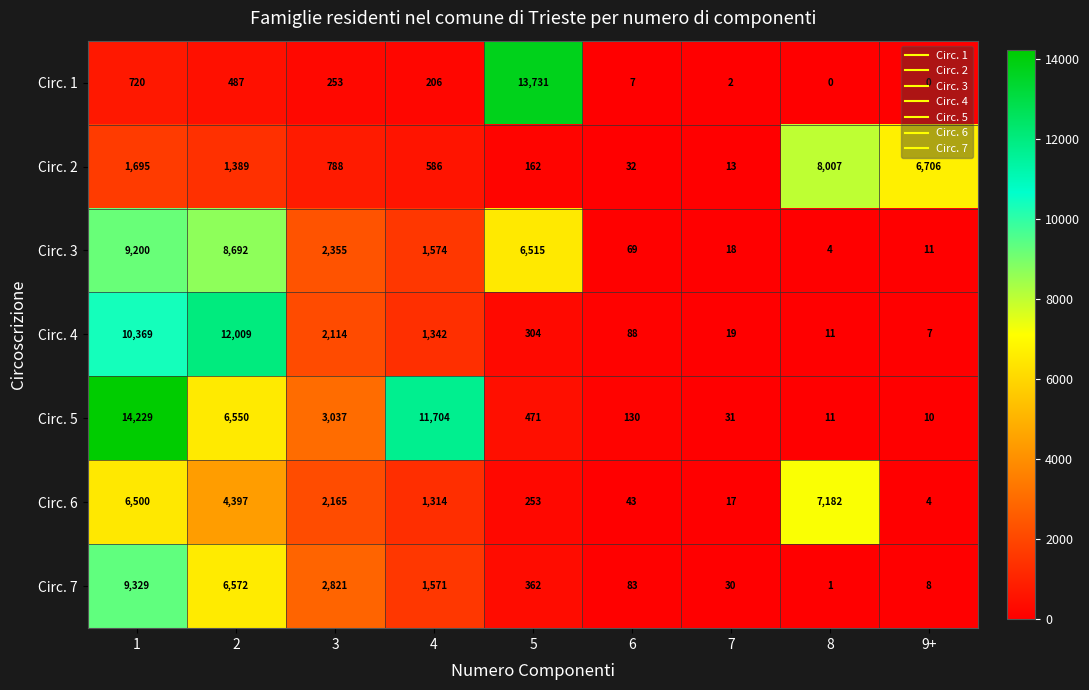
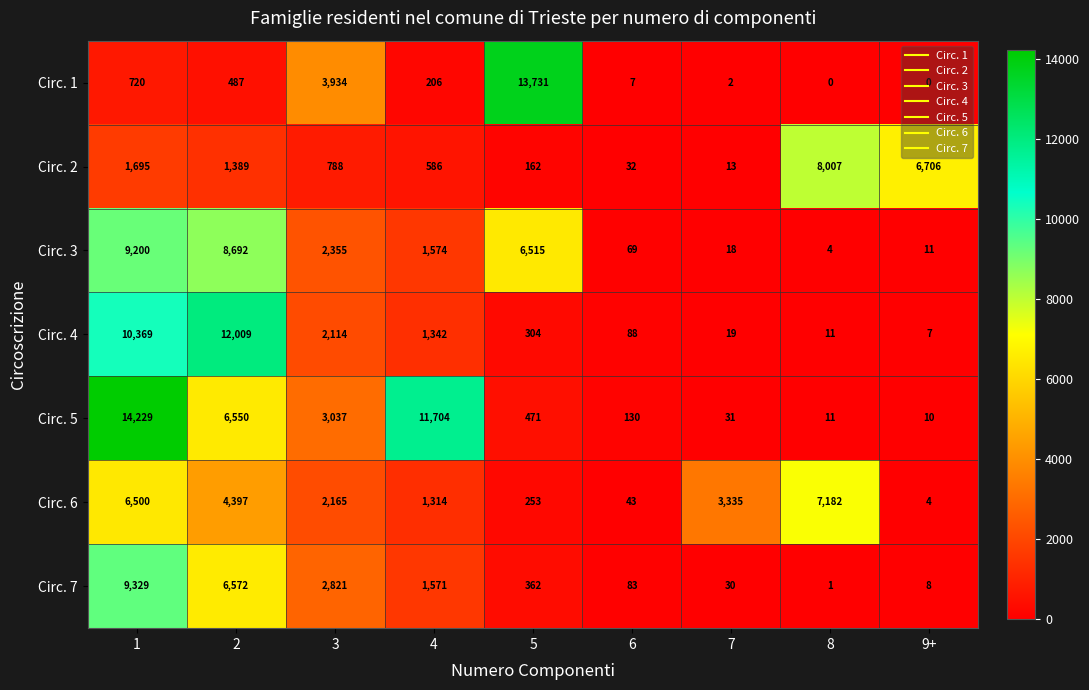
Circ. 1, 3: 253 -> 3,934
Circ. 6, 7: 17 -> 3,335
